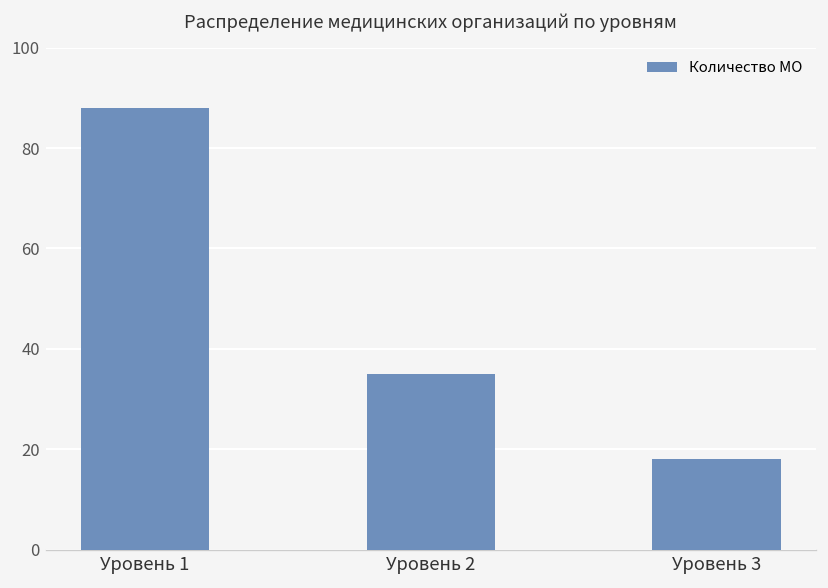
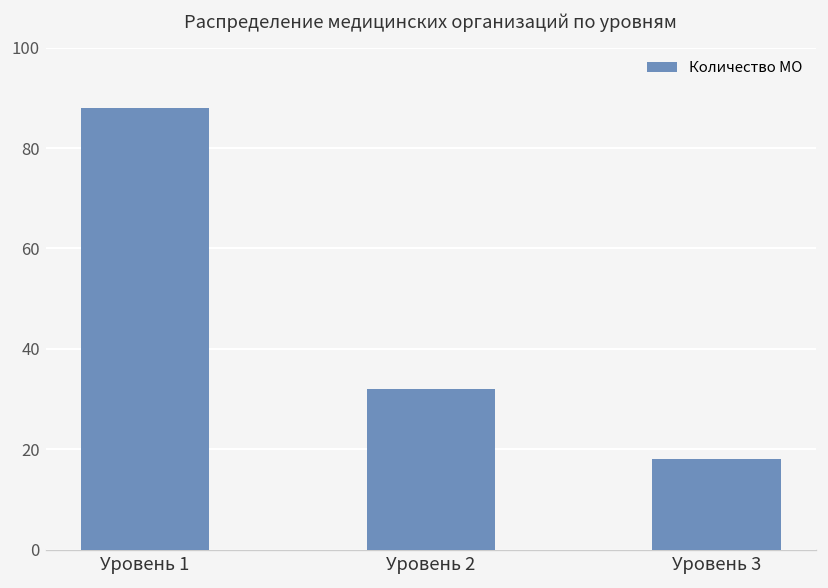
Уровень 2: 35 -> 32
